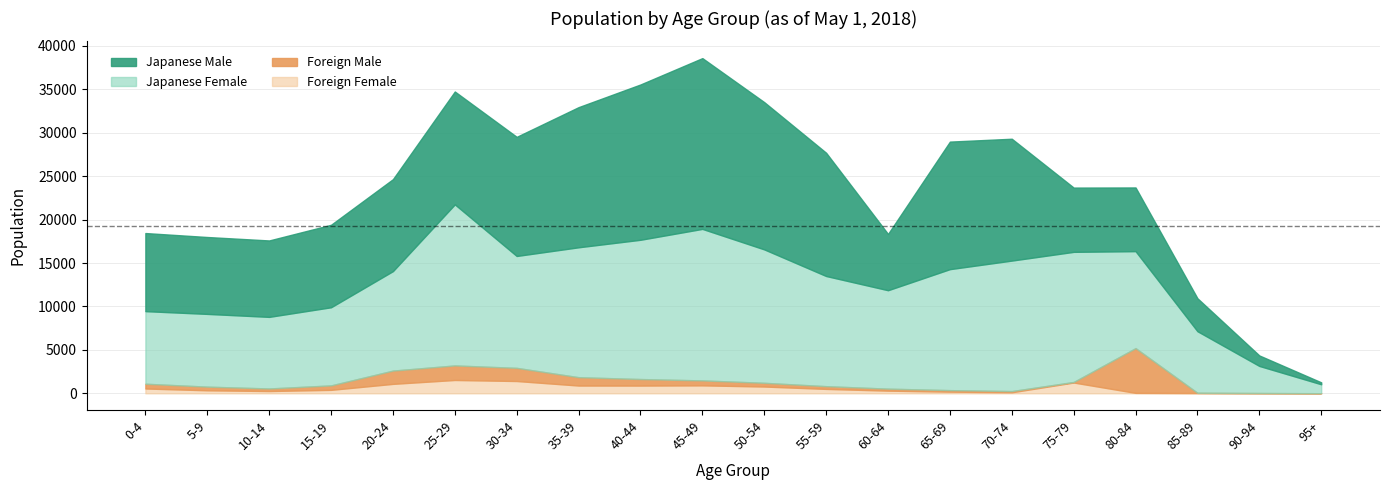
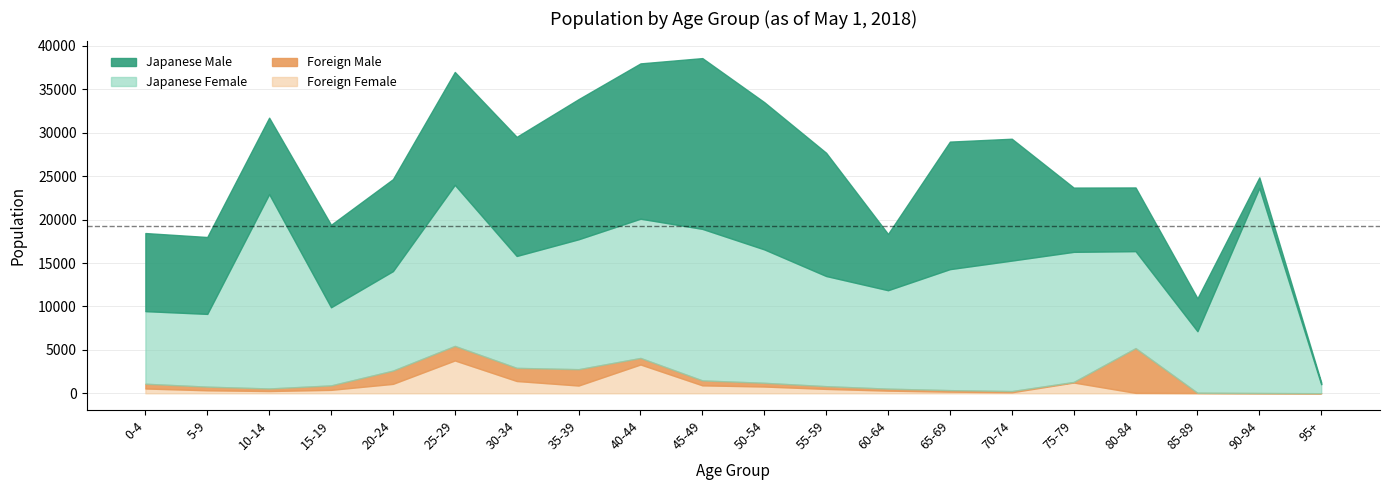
Japanese Female, 10-14: 8000 -> 22000
Foreign Female, 25-29: 2000 -> 4000
Foreign Male, 35-39: 1000 -> 2000
Foreign Female, 40-44: 1000 -> 3000
Japanese Female, 90-94: 3000 -> 24000
